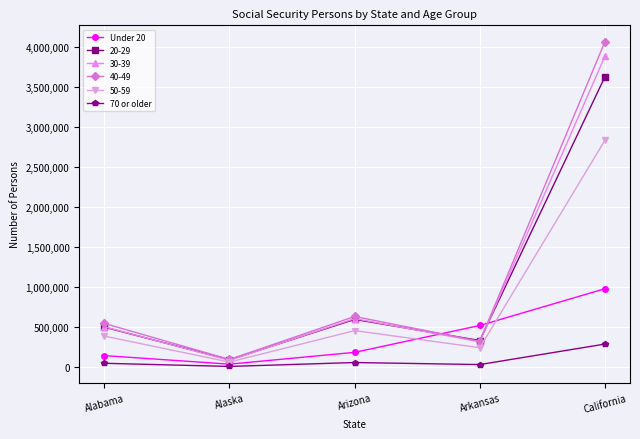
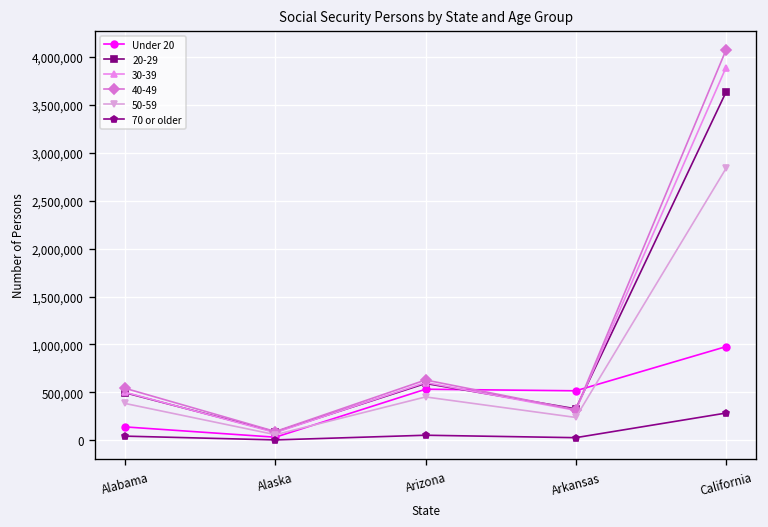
Under 20, Arizona: 200,000 -> 500,000
